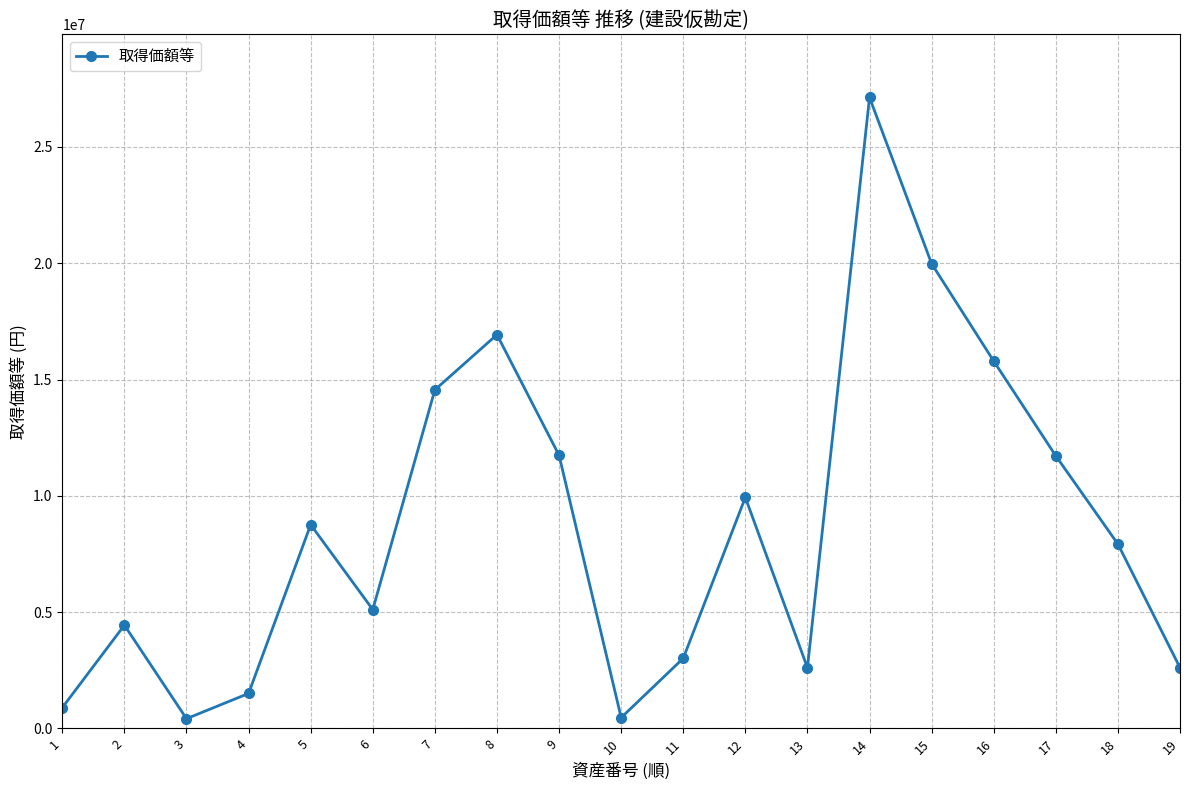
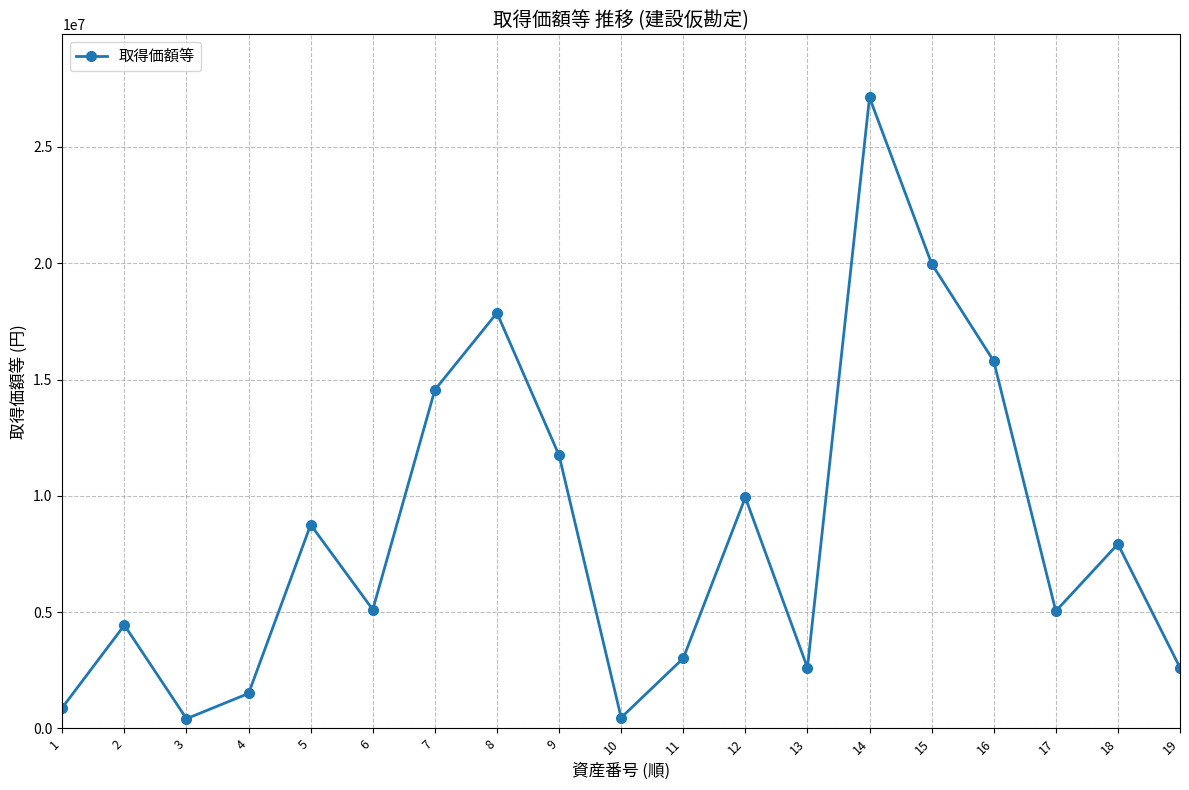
8: 16900000 -> 17900000
17: 11700000 -> 5000000
